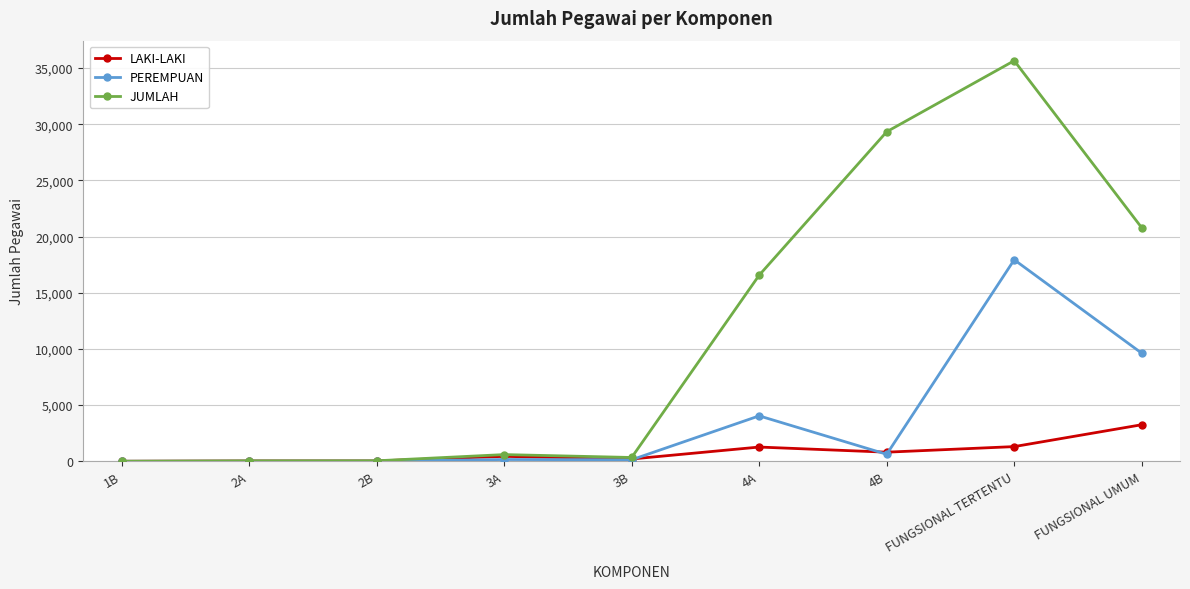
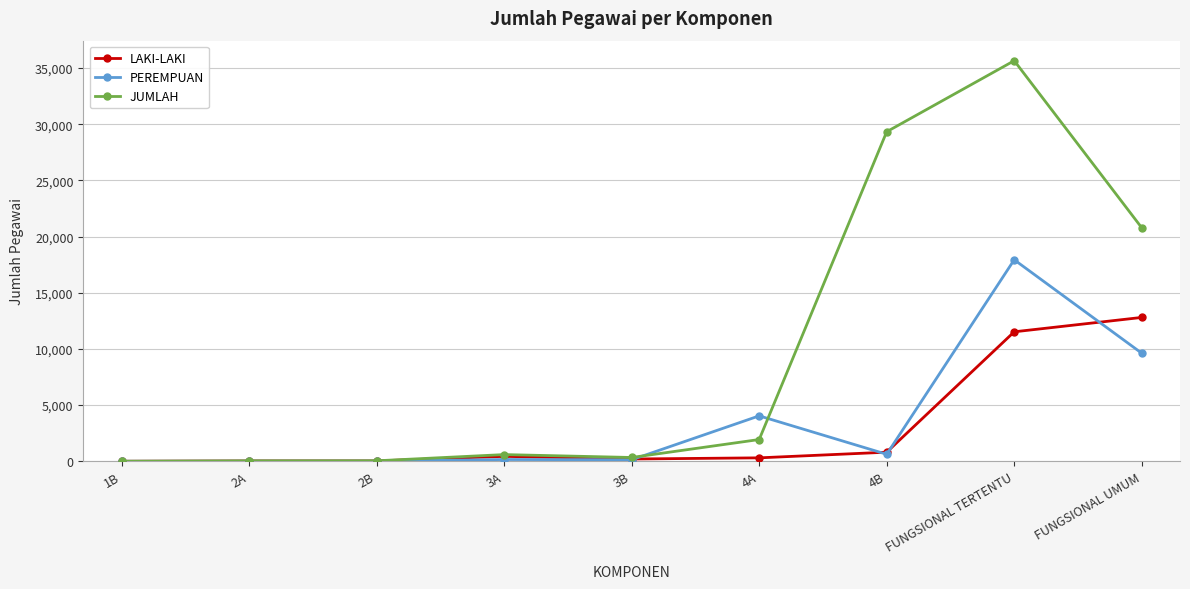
LAKI-LAKI, 4A: 1,300 -> 300
JUMLAH, 4A: 16,600 -> 1,900
LAKI-LAKI, FUNGSIONAL TERTENTU: 1,300 -> 11,500
LAKI-LAKI, FUNGSIONAL UMUM: 3,300 -> 12,800
